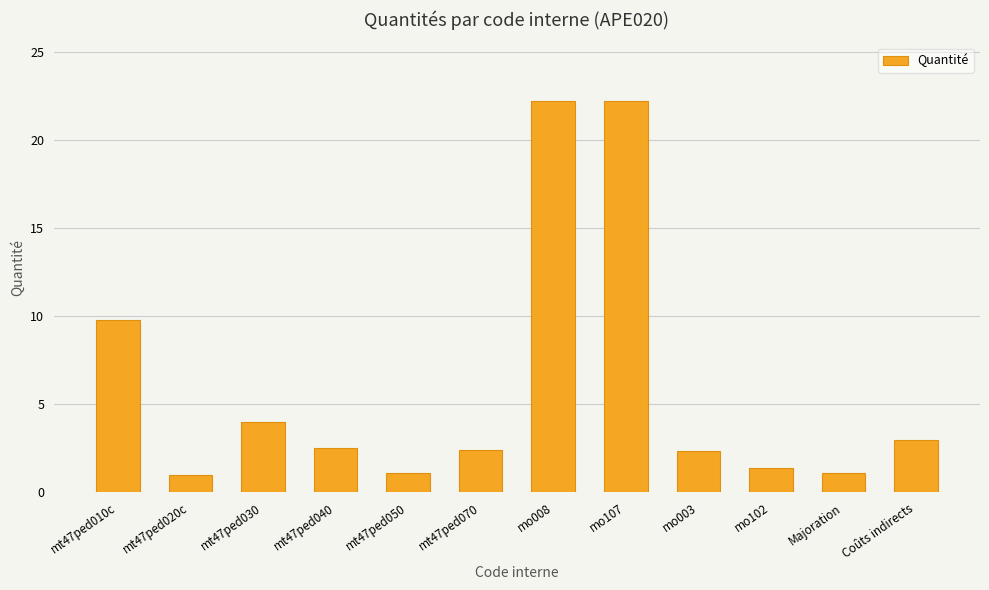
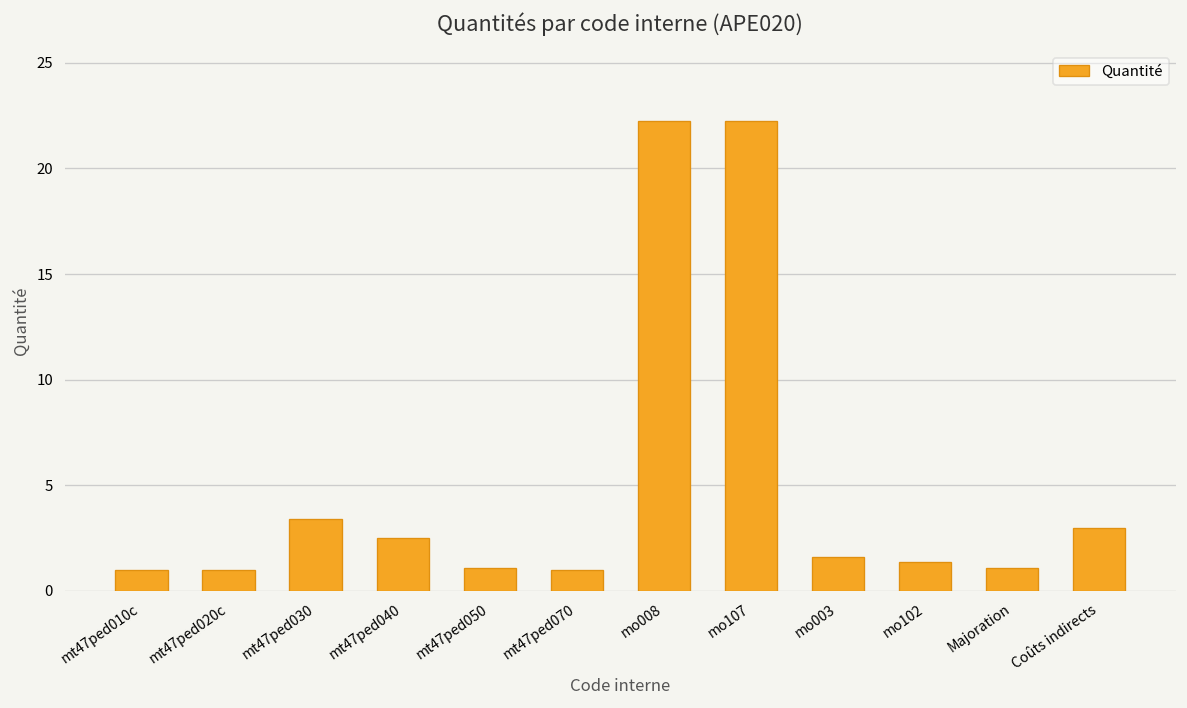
mt47ped010c: 9.8 -> 1.0
mt47ped030: 4.0 -> 3.4
mt47ped070: 2.4 -> 1.0
mo003: 2.3 -> 1.6
